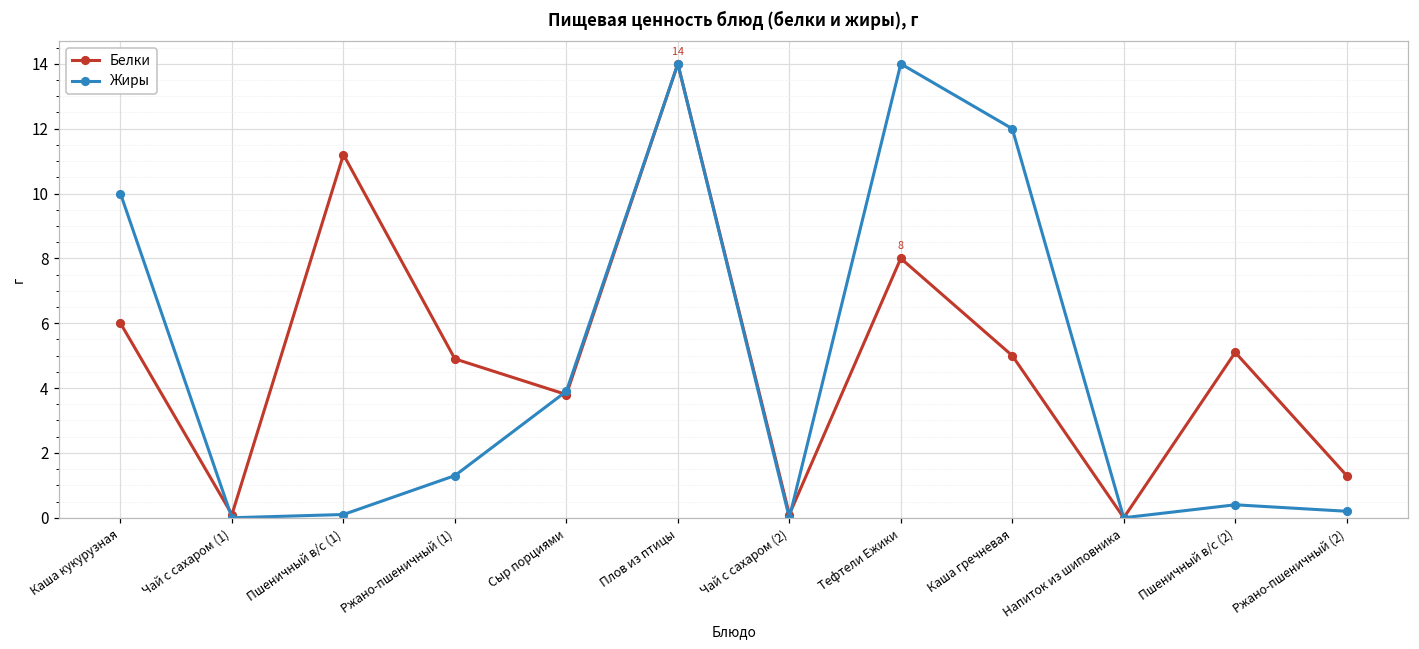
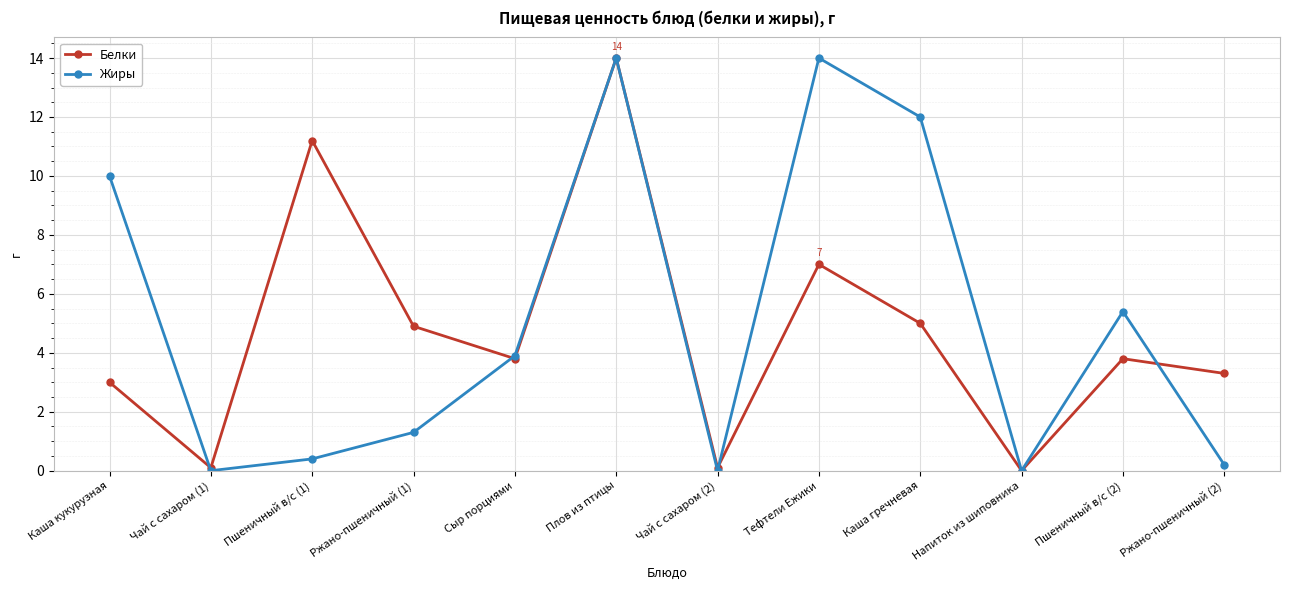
Белки, Каша кукурузная: 6 -> 3
Жиры, Пшеничный в/с (1): 0.1 -> 0.4
Белки, Тефтели Ежики: 8 -> 7
Белки, Пшеничный в/с (2): 5.1 -> 3.8
Жиры, Пшеничный в/с (2): 0.4 -> 5.4
Белки, Ржано-пшеничный (2): 1.3 -> 3.3
